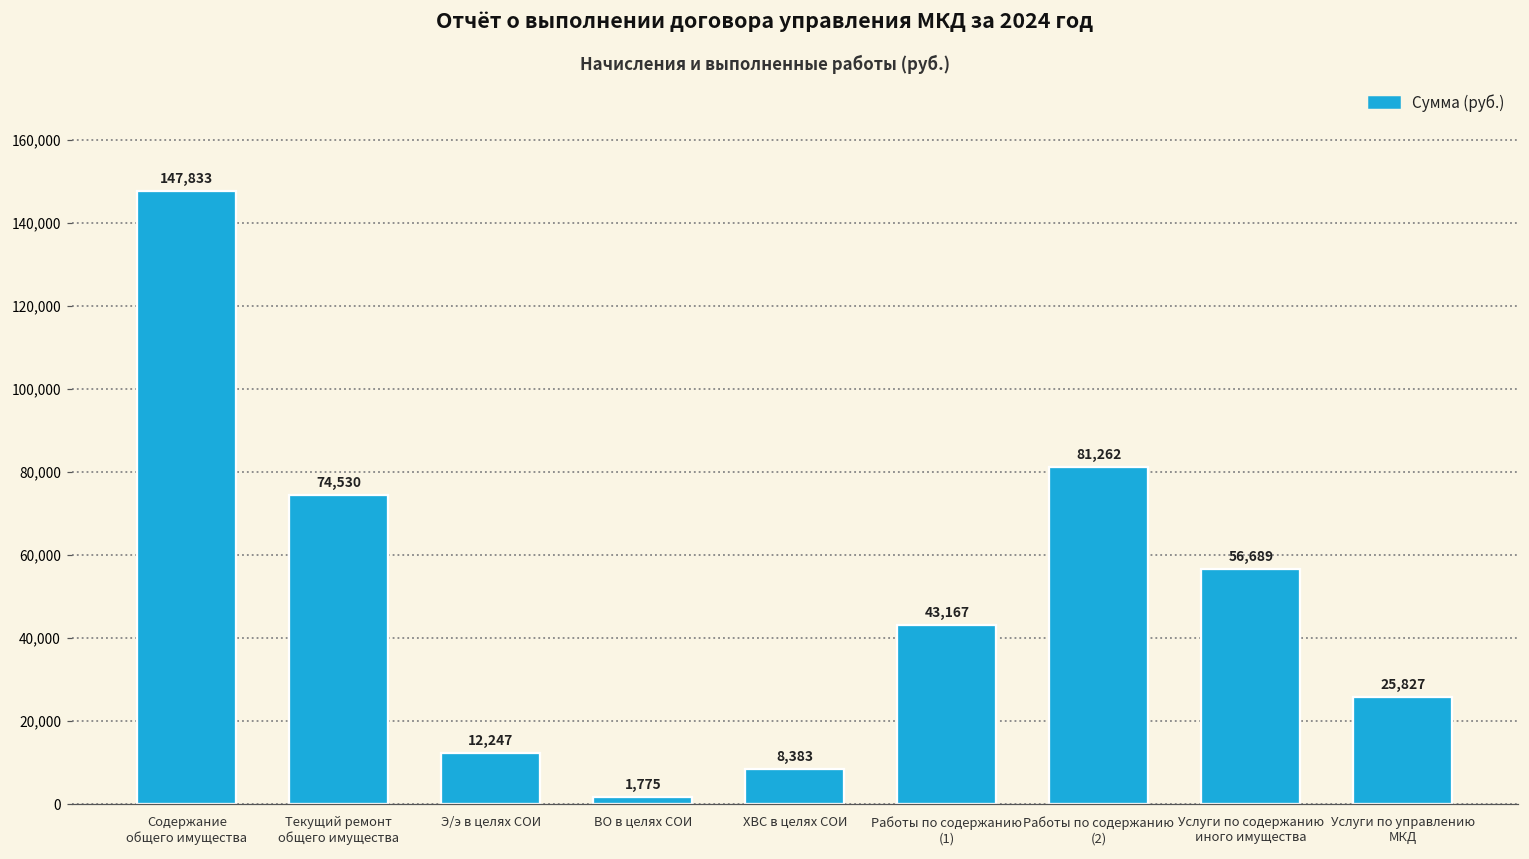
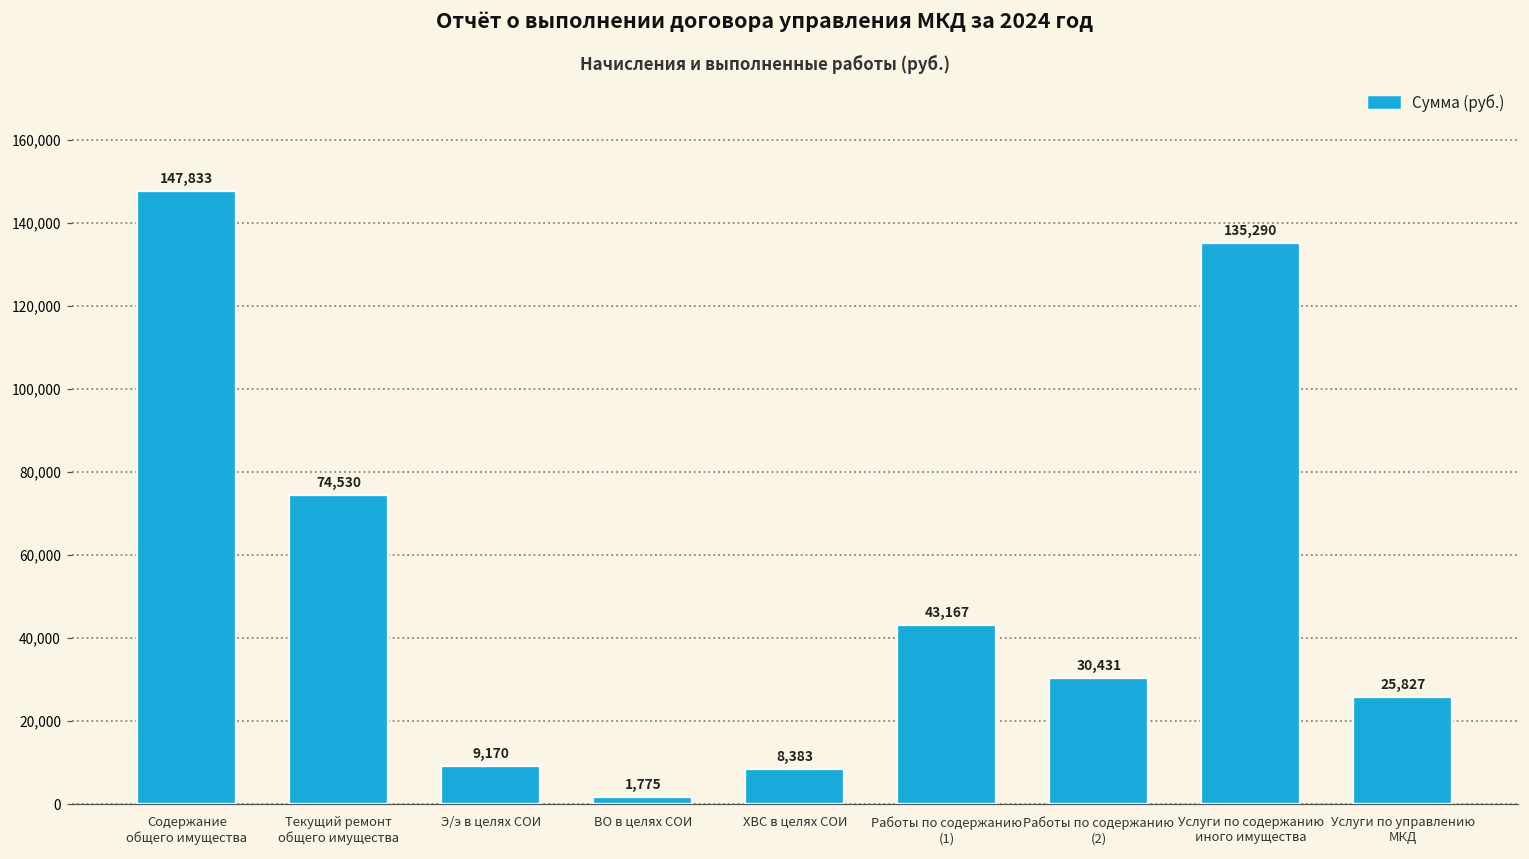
Э/э в целях СОИ: 12,247 -> 9,170
Работы по содержанию (2): 81,262 -> 30,431
Услуги по содержанию иного имущества: 56,689 -> 135,290
